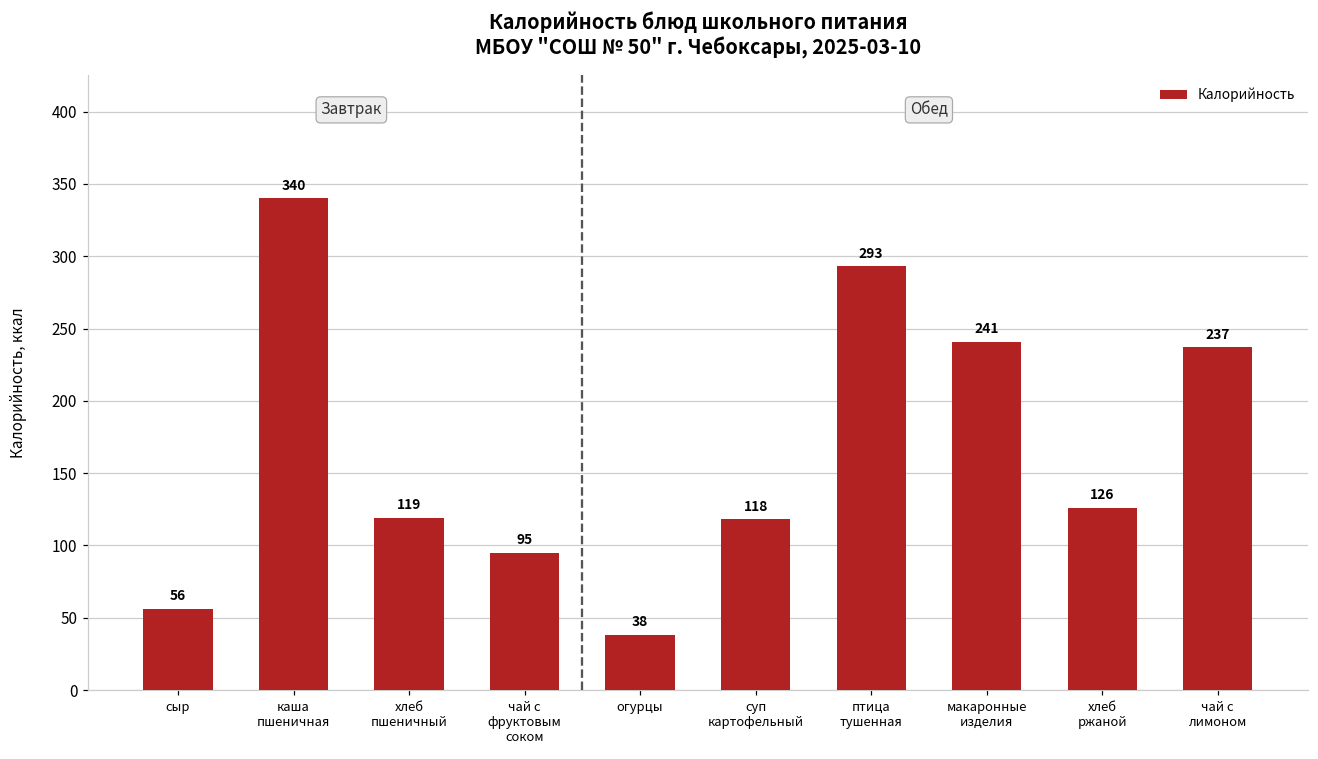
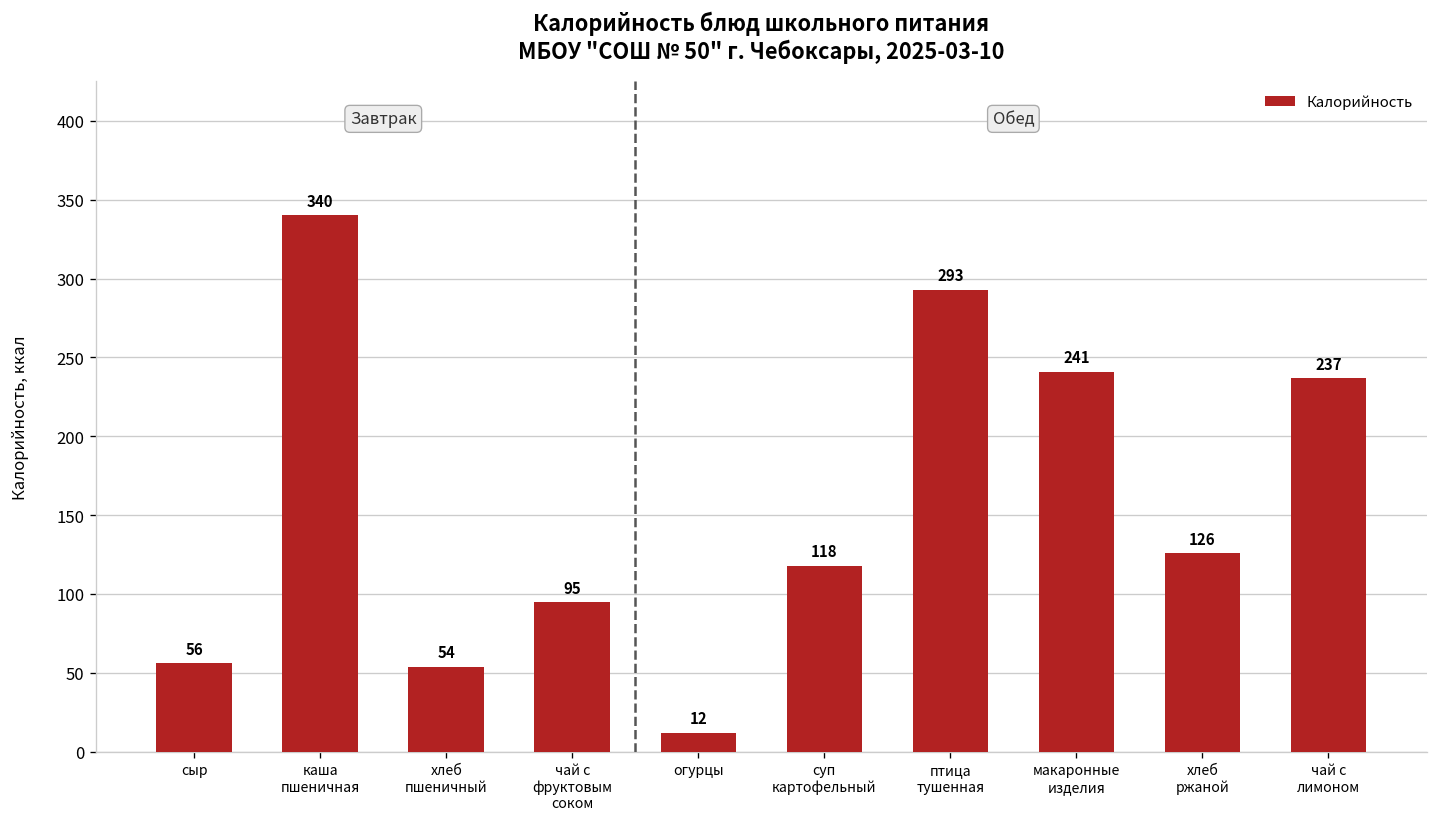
хлеб пшеничный: 119 -> 54
огурцы: 38 -> 12
